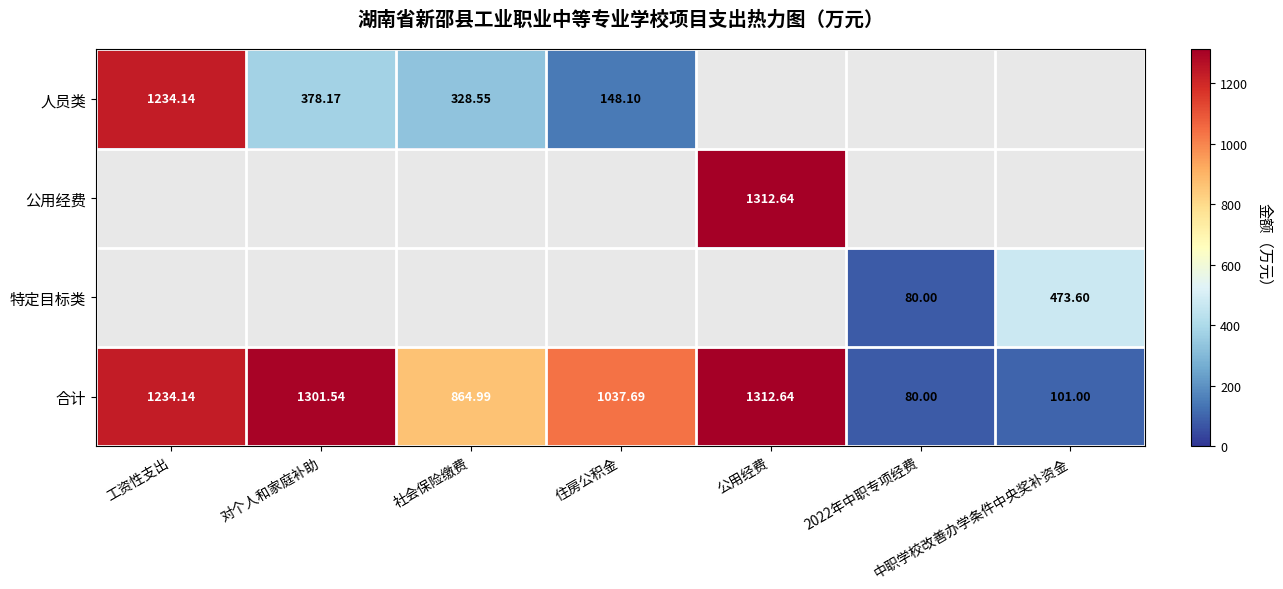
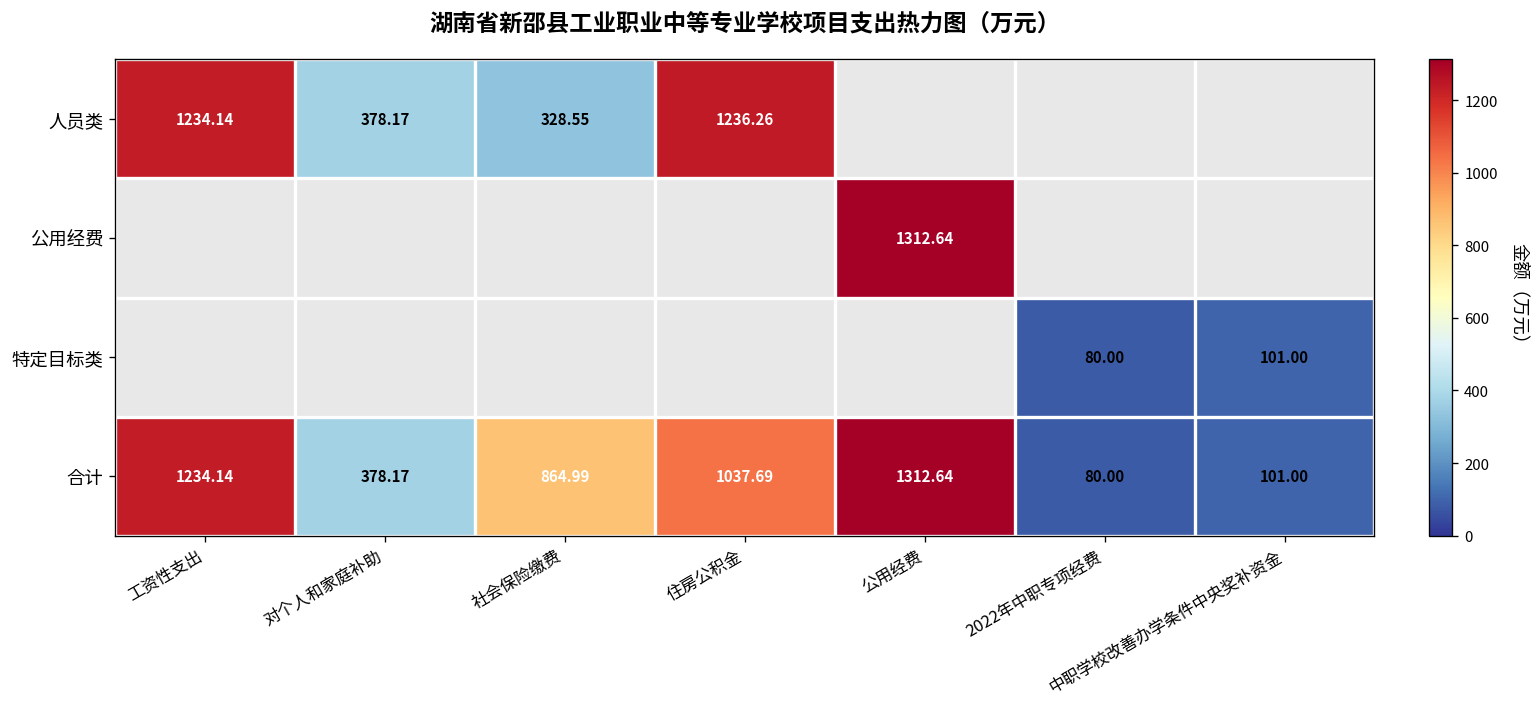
人员类, 住房公积金: 148.10 -> 1236.26
特定目标类, 中职学校改善办学条件中央奖补资金: 473.60 -> 101.00
合计, 对个人和家庭补助: 1301.54 -> 378.17
